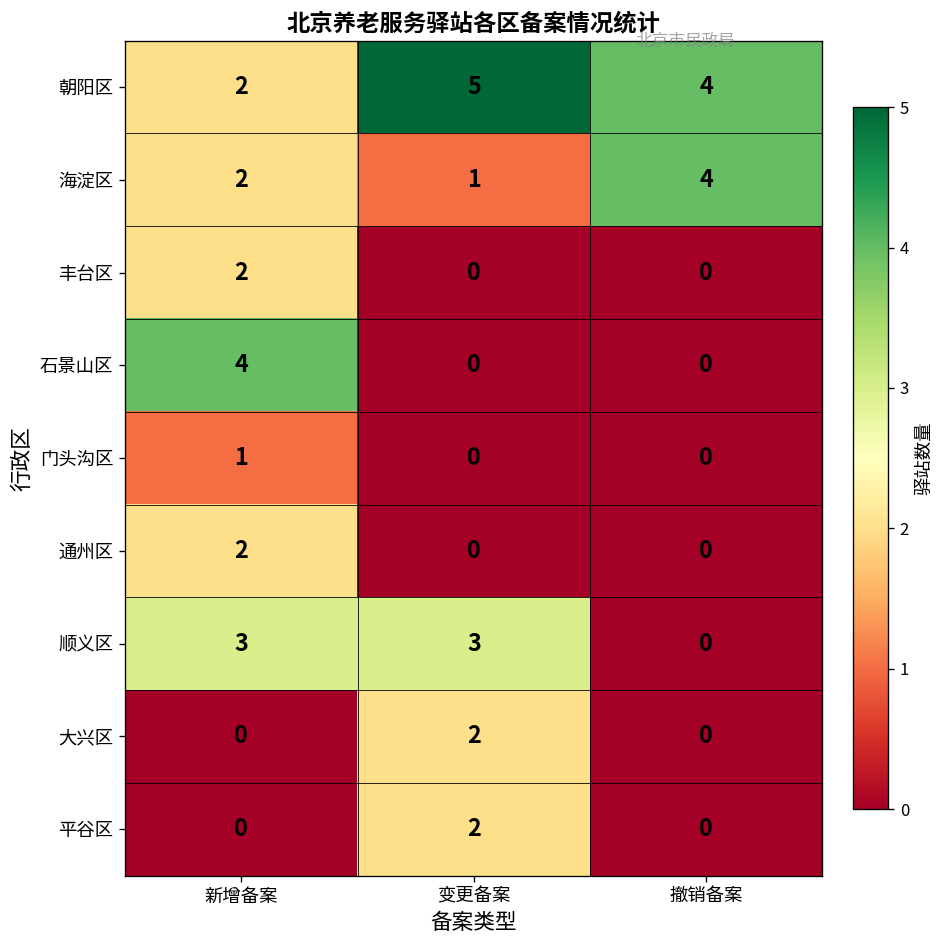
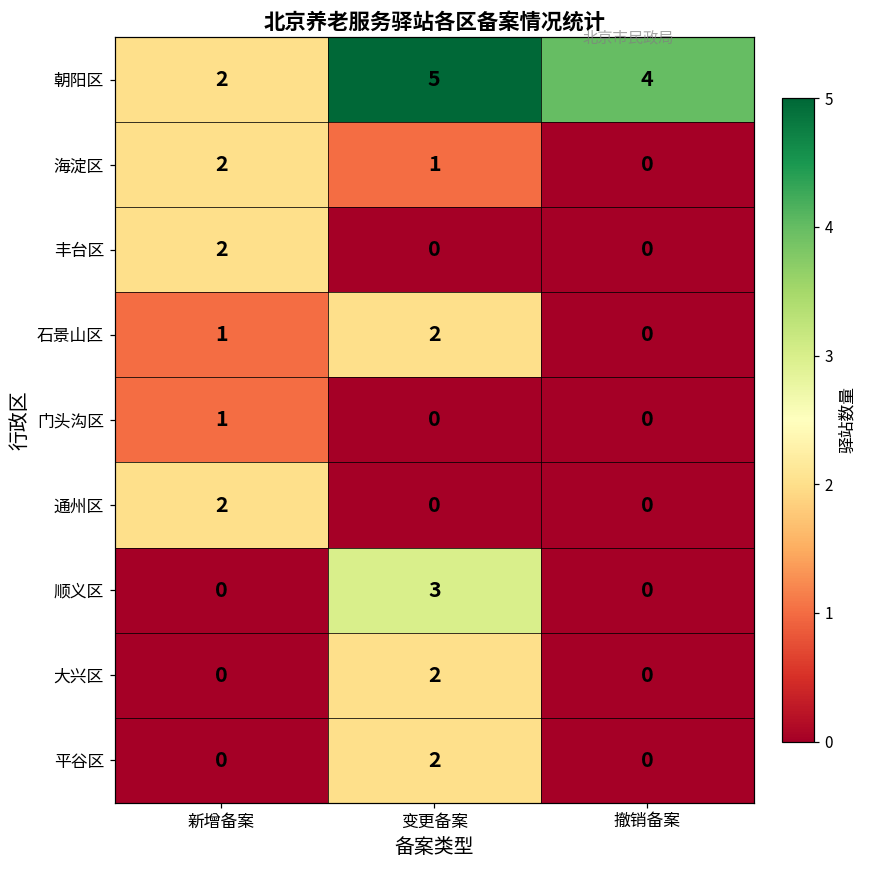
海淀区, 撤销备案: 4 -> 0
石景山区, 新增备案: 4 -> 1
石景山区, 变更备案: 0 -> 2
顺义区, 新增备案: 3 -> 0
